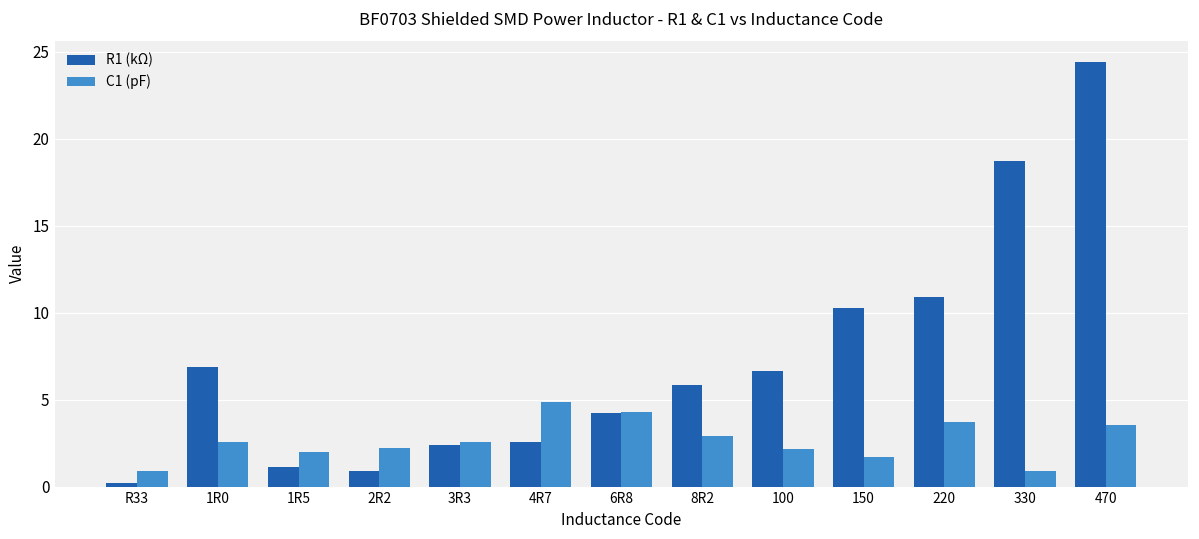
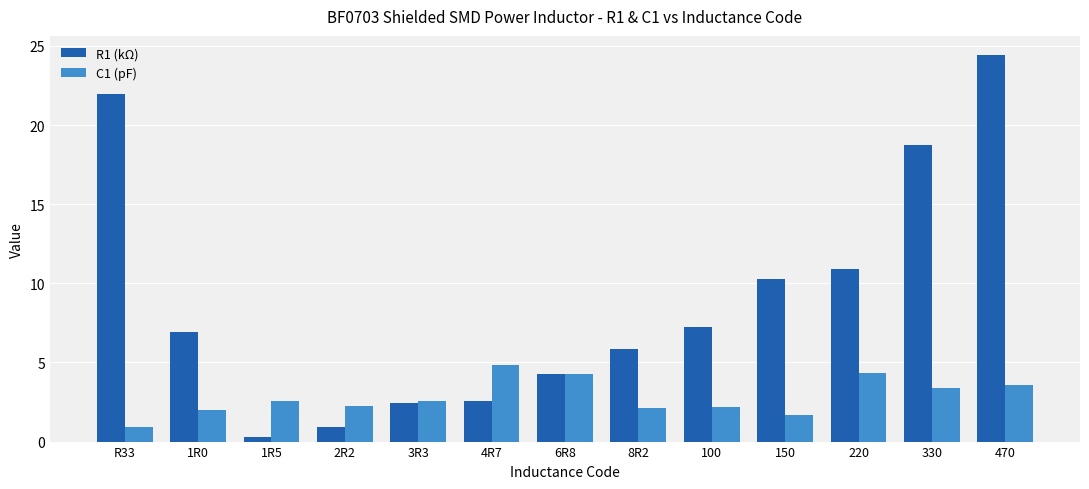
R1 (kΩ), R33: 0.2 -> 21.9
C1 (pF), 1R0: 2.6 -> 2.0
R1 (kΩ), 1R5: 1.1 -> 0.3
C1 (pF), 1R5: 2.0 -> 2.6
C1 (pF), 8R2: 2.9 -> 2.1
R1 (kΩ), 100: 6.7 -> 7.3
C1 (pF), 220: 3.7 -> 4.4
C1 (pF), 330: 0.9 -> 3.4
